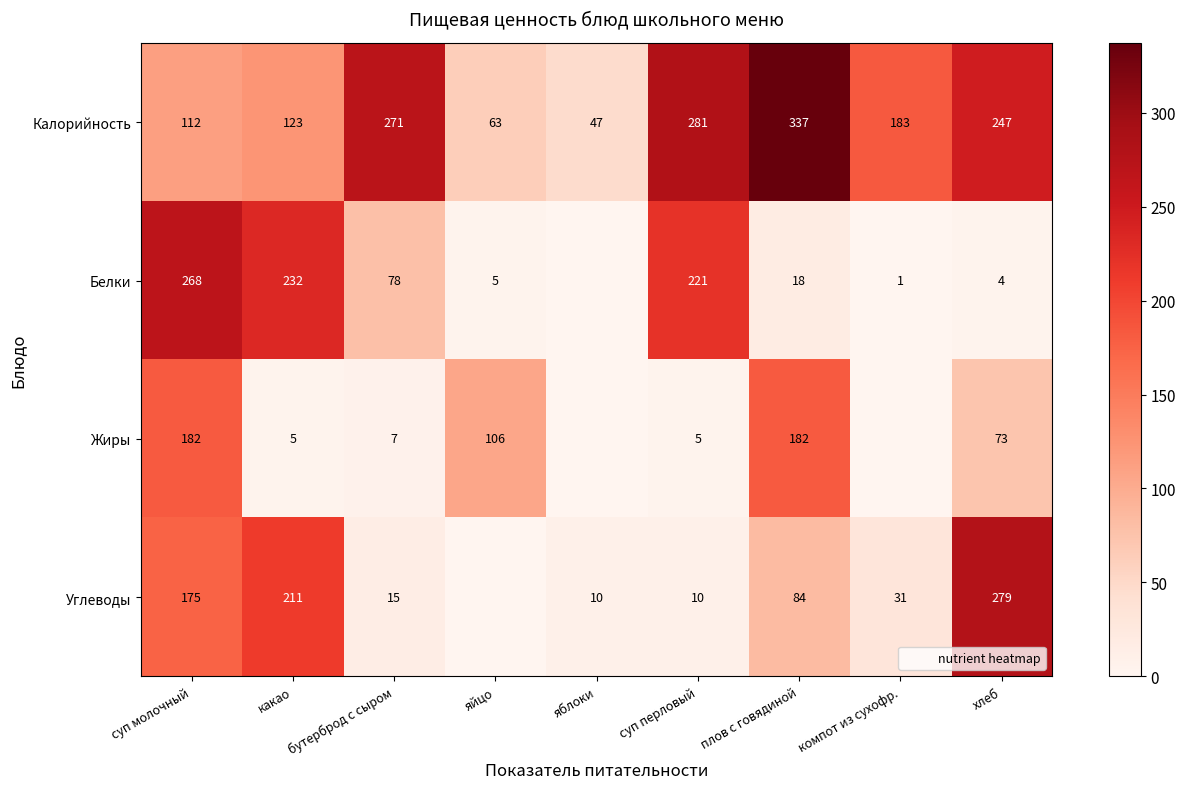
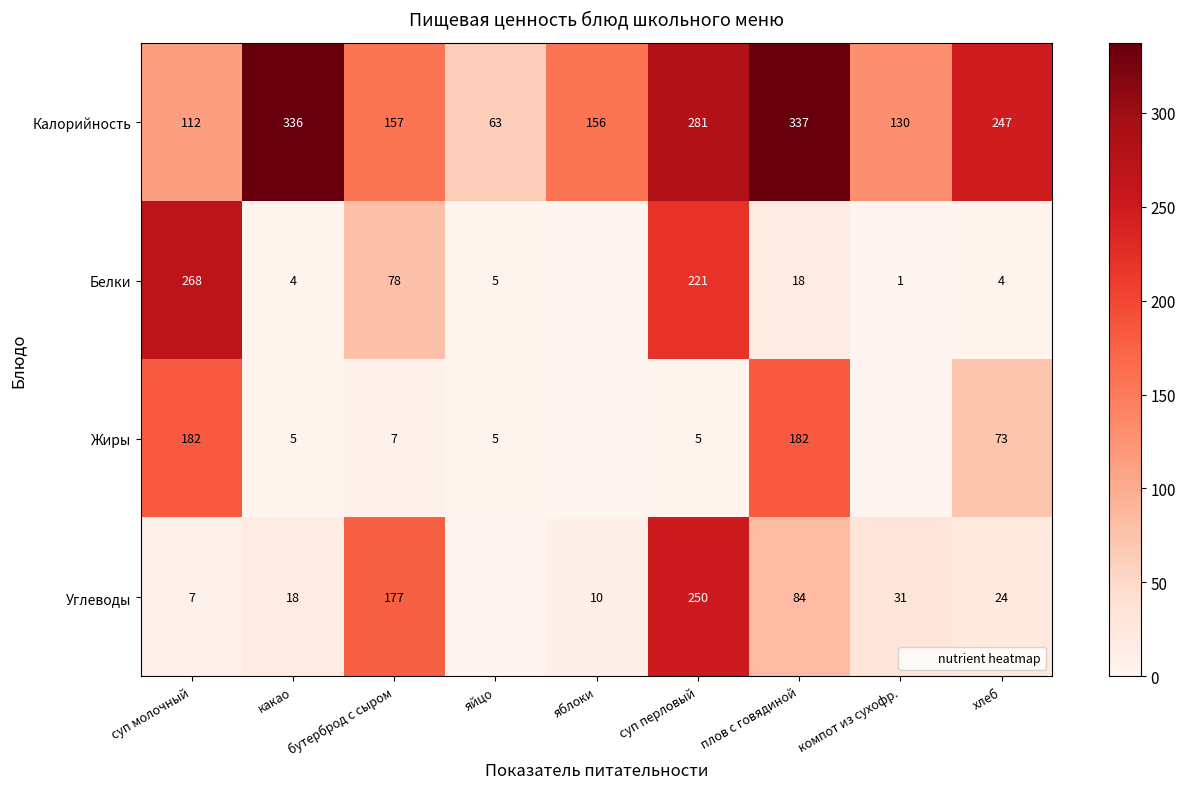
Калорийность, какао: 123 -> 336
Калорийность, бутерброд с сыром: 271 -> 157
Калорийность, яблоки: 47 -> 156
Калорийность, компот из сухофр.: 183 -> 130
Белки, какао: 232 -> 4
Жиры, яйцо: 106 -> 5
Углеводы, суп молочный: 175 -> 7
Углеводы, какао: 211 -> 18
Углеводы, бутерброд с сыром: 15 -> 177
Углеводы, суп перловый: 10 -> 250
Углеводы, хлеб: 279 -> 24
